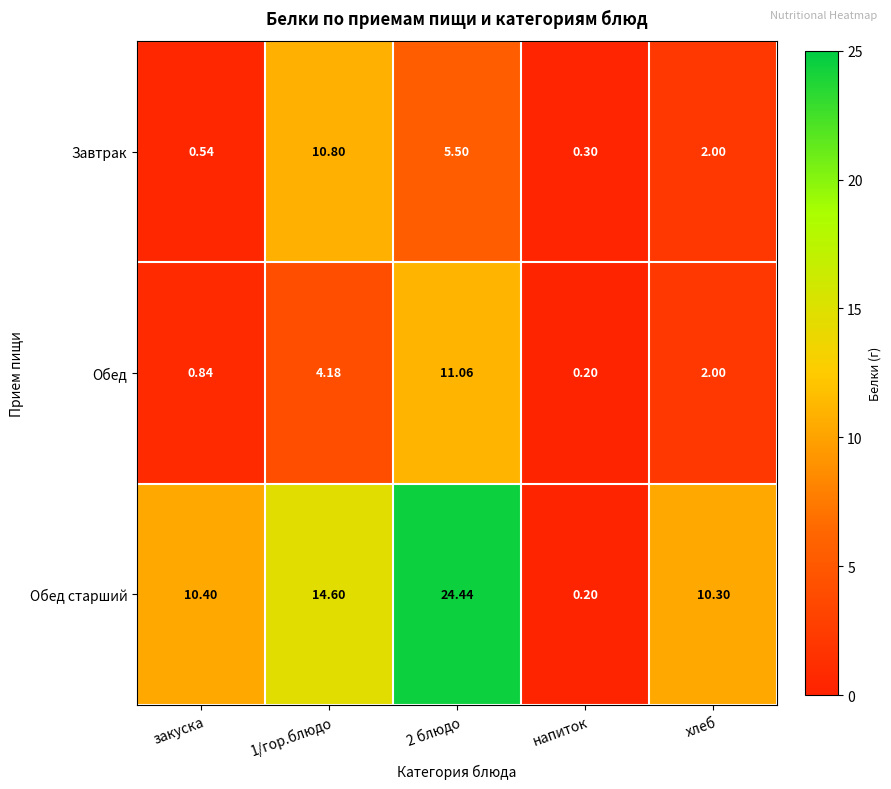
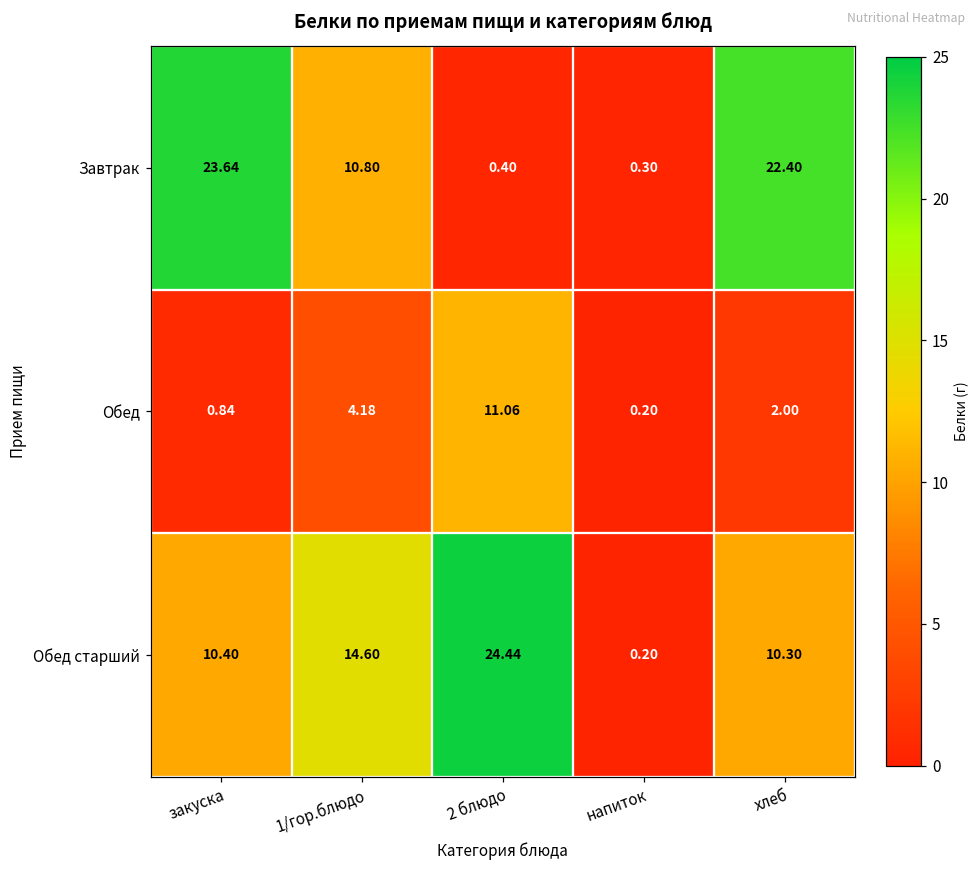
Завтрак, закуска: 0.54 -> 23.64
Завтрак, 2 блюдо: 5.50 -> 0.40
Завтрак, хлеб: 2.00 -> 22.40
